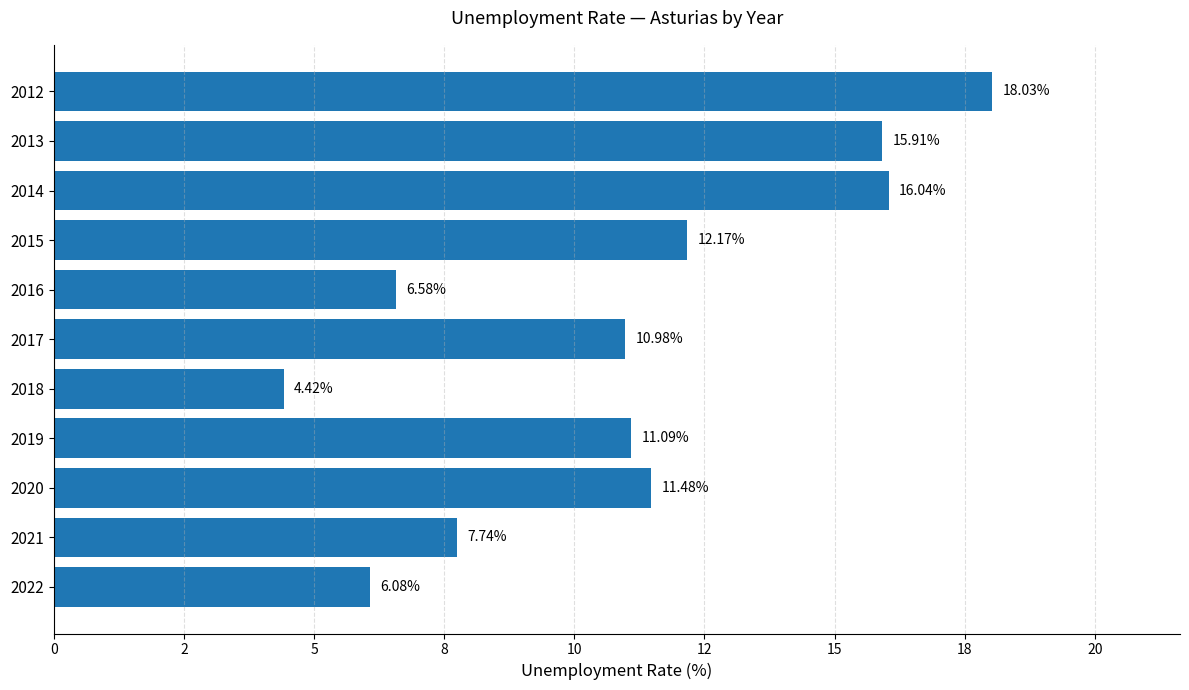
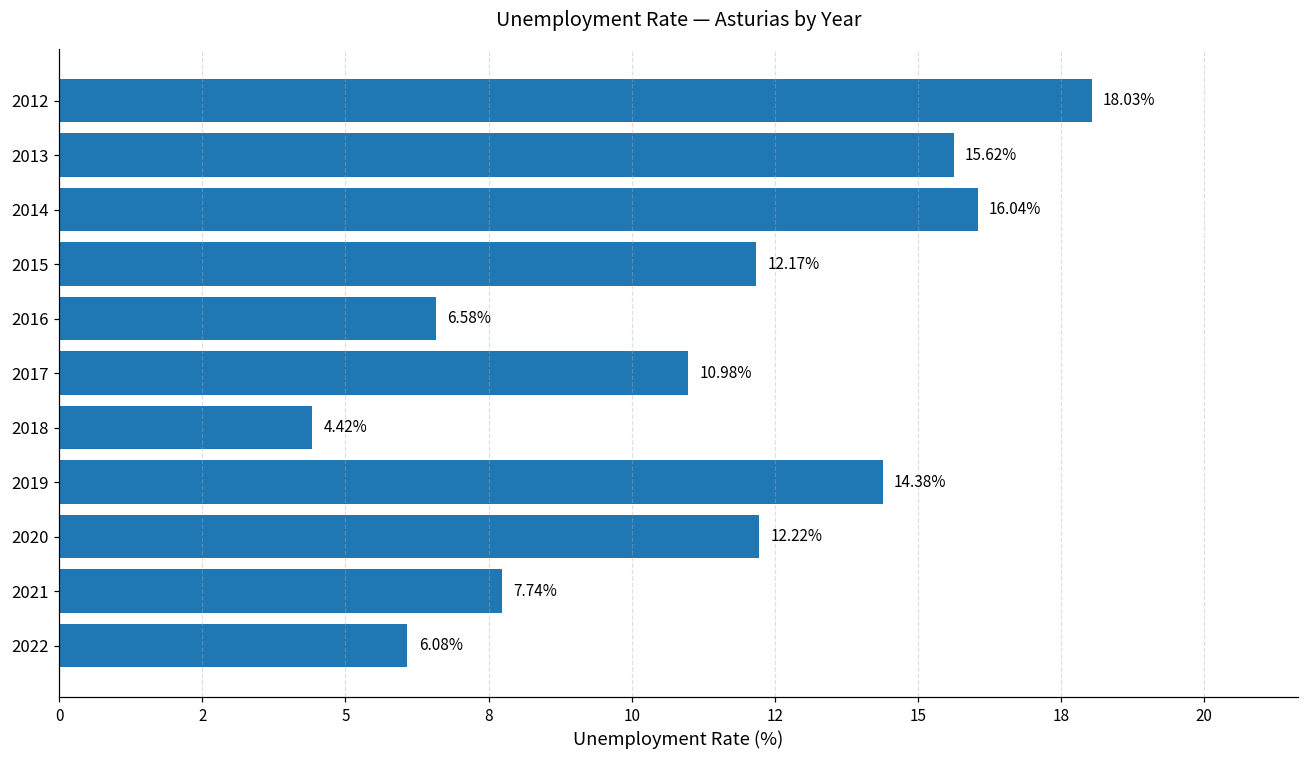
2013: 15.91% -> 15.62%
2019: 11.09% -> 14.38%
2020: 11.48% -> 12.22%
